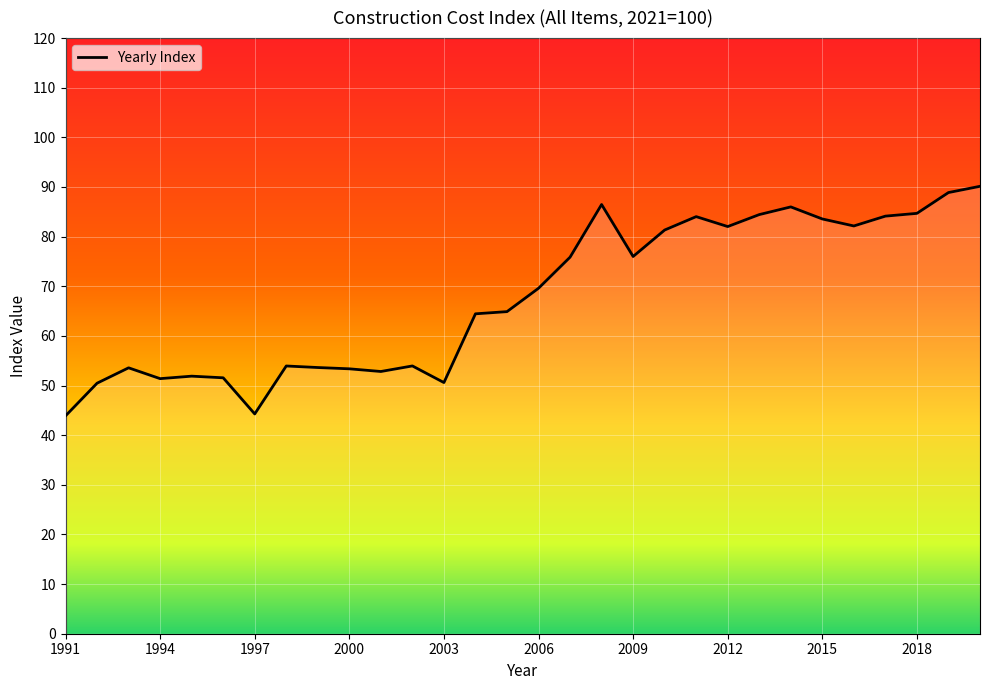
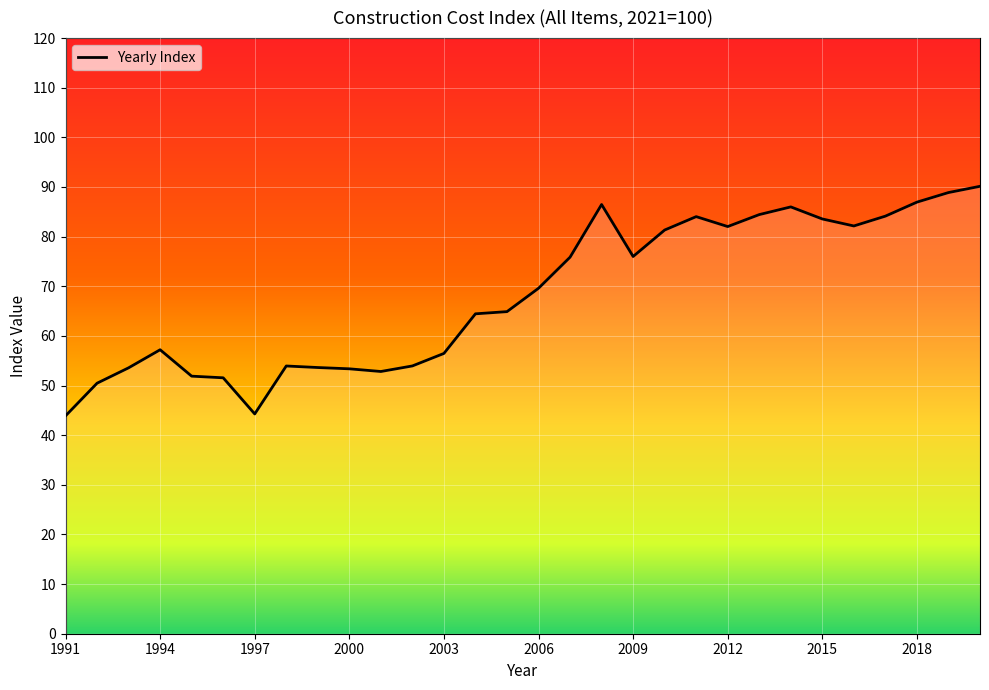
1994: 51 -> 57
2003: 51 -> 56
2018: 85 -> 87
